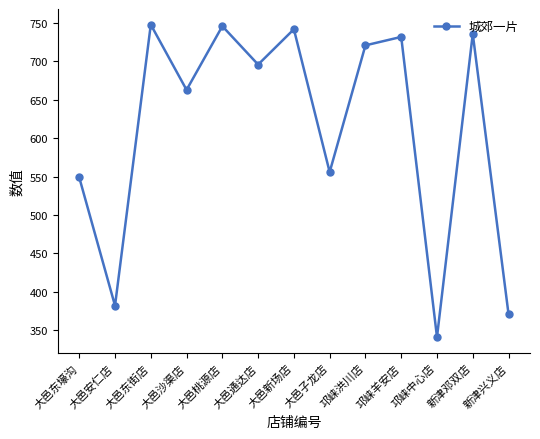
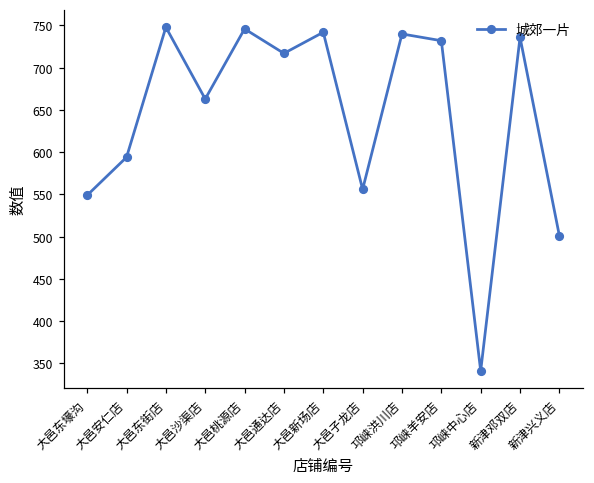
大邑安仁店: 380 -> 590
大邑通达店: 700 -> 720
邛崃洪川店: 720 -> 740
新津兴义店: 370 -> 500
